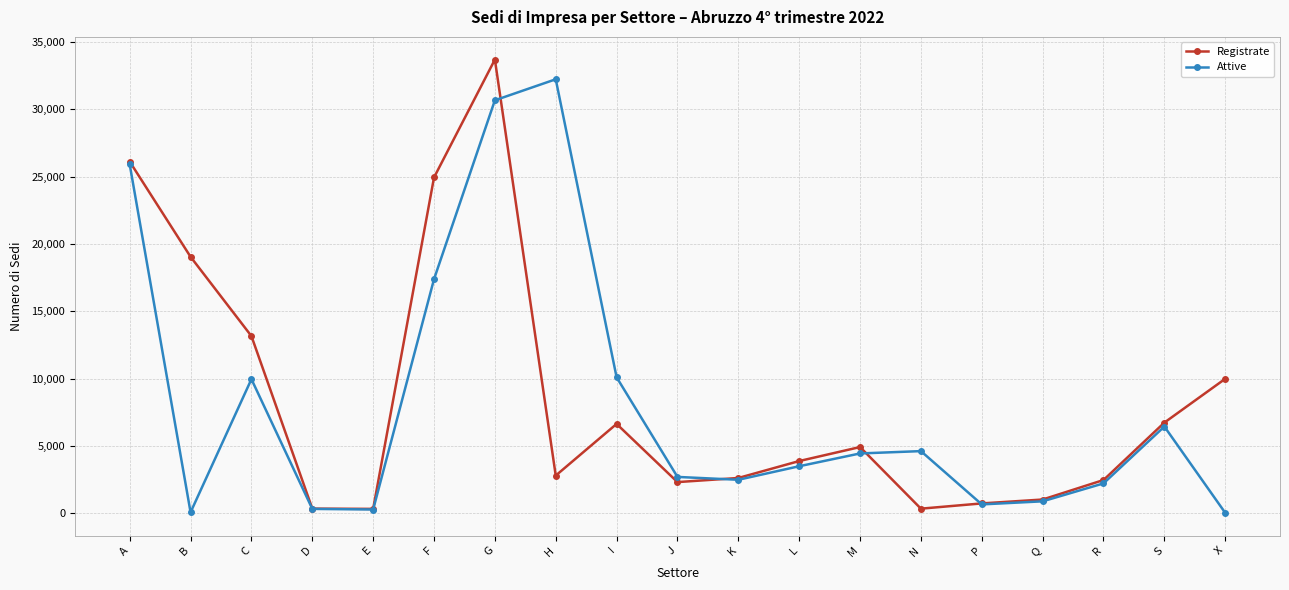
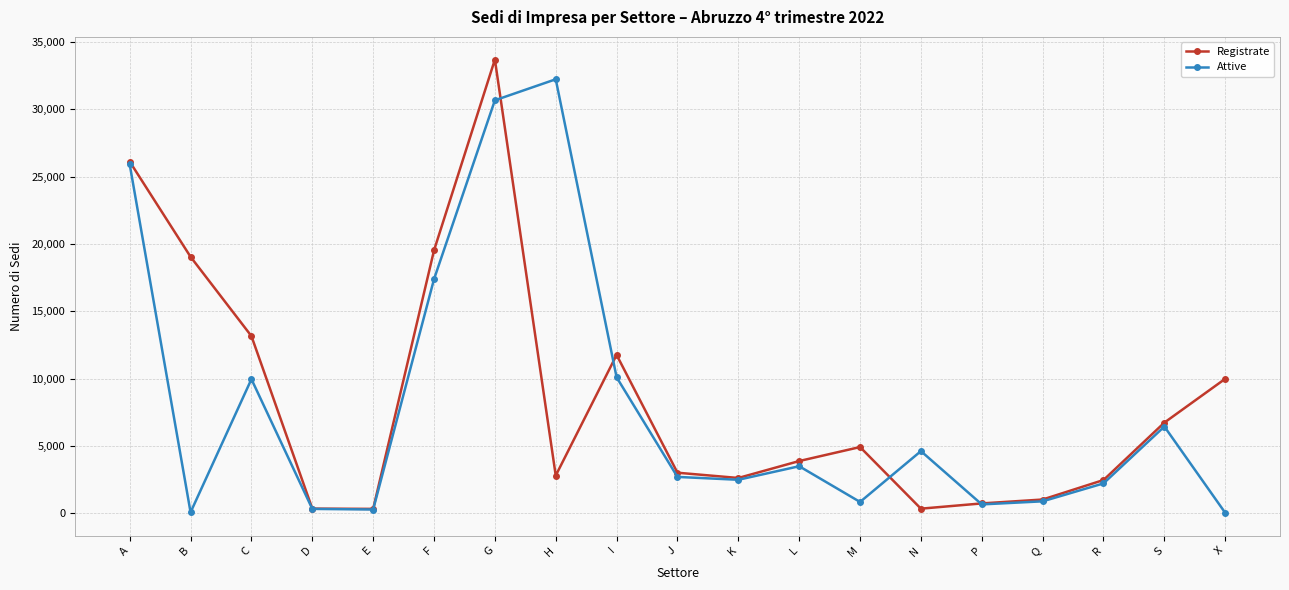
Registrate, F: 24,900 -> 19,500
Registrate, I: 6,600 -> 11,800
Registrate, J: 2,300 -> 3,000
Attive, M: 4,500 -> 900
